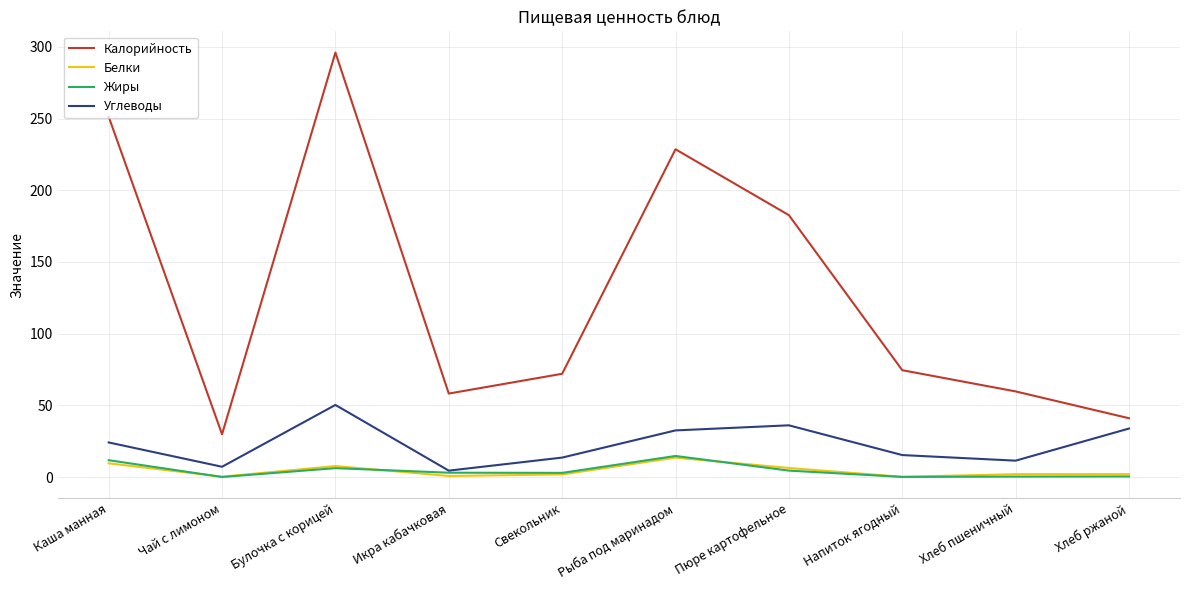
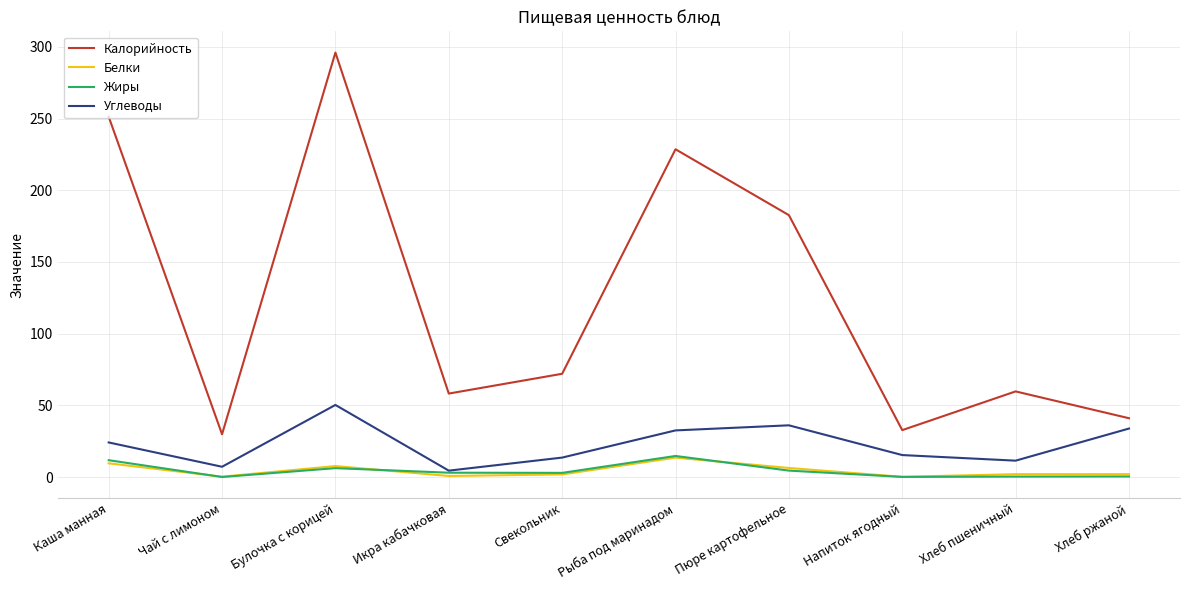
Калорийность, Напиток ягодный: 75 -> 33
